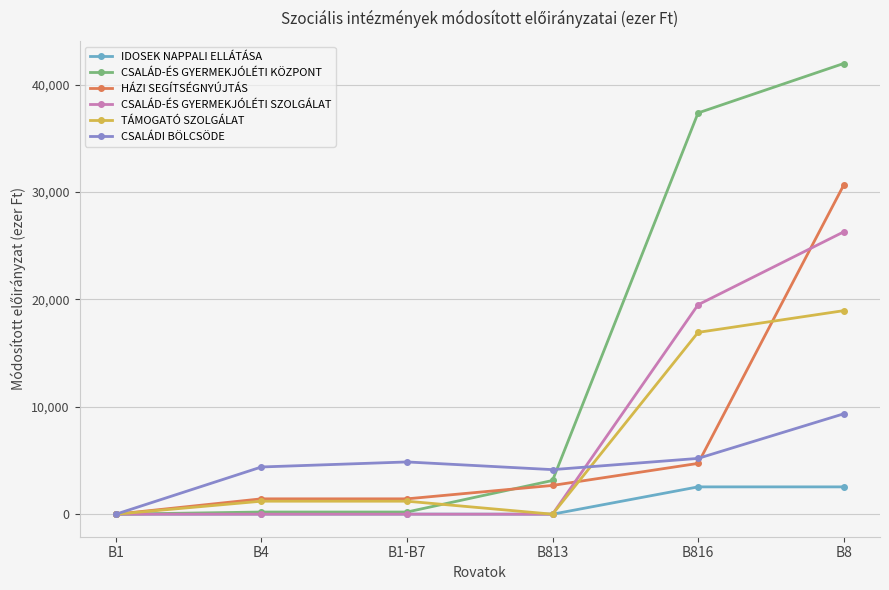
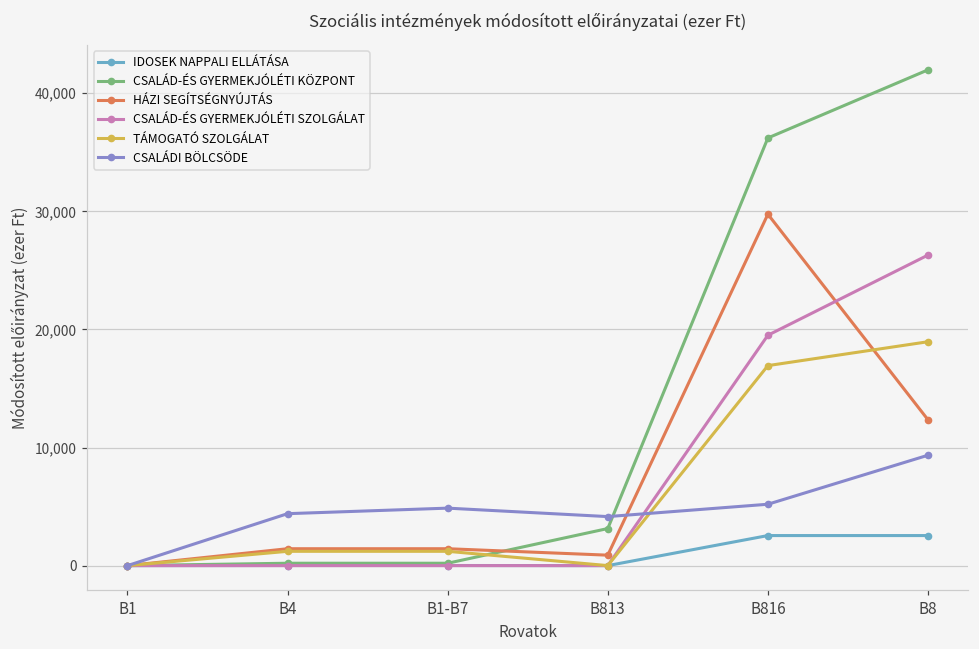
HÁZI SEGÍTSÉGNYÚJTÁS, B813: 2,700 -> 900
CSALÁD-ÉS GYERMEKJÓLÉTI KÖZPONT, B816: 37,400 -> 36,200
HÁZI SEGÍTSÉGNYÚJTÁS, B816: 4,700 -> 29,800
HÁZI SEGÍTSÉGNYÚJTÁS, B8: 30,600 -> 12,300
